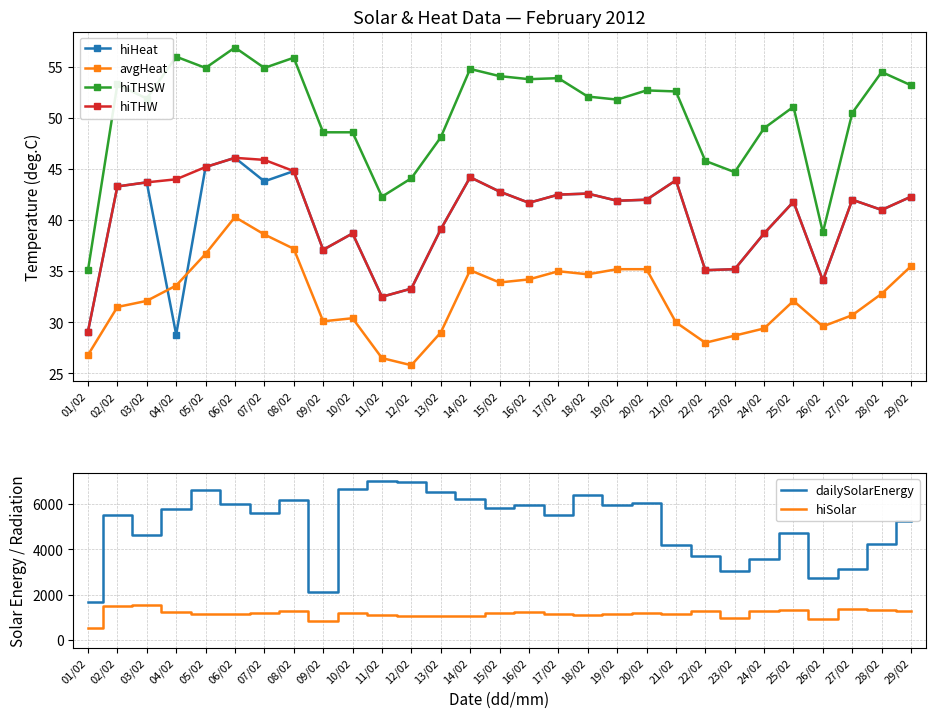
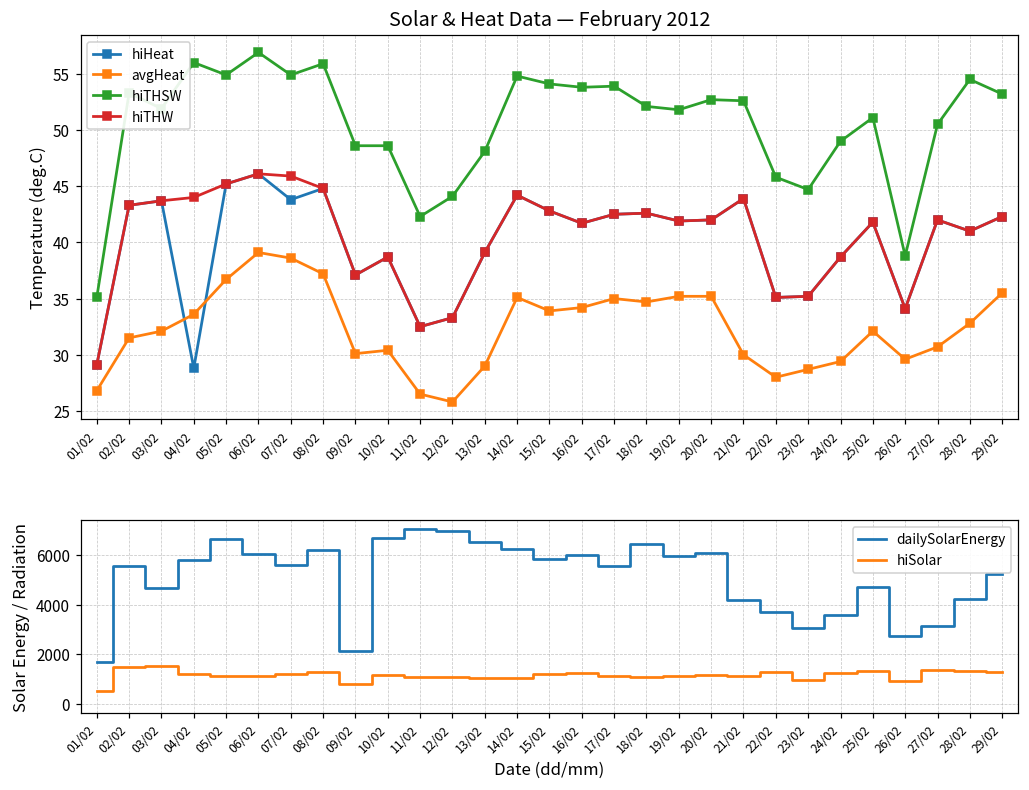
Solar & Heat Data — February 2012, avgHeat, 06/02: 40.3 -> 39.1
